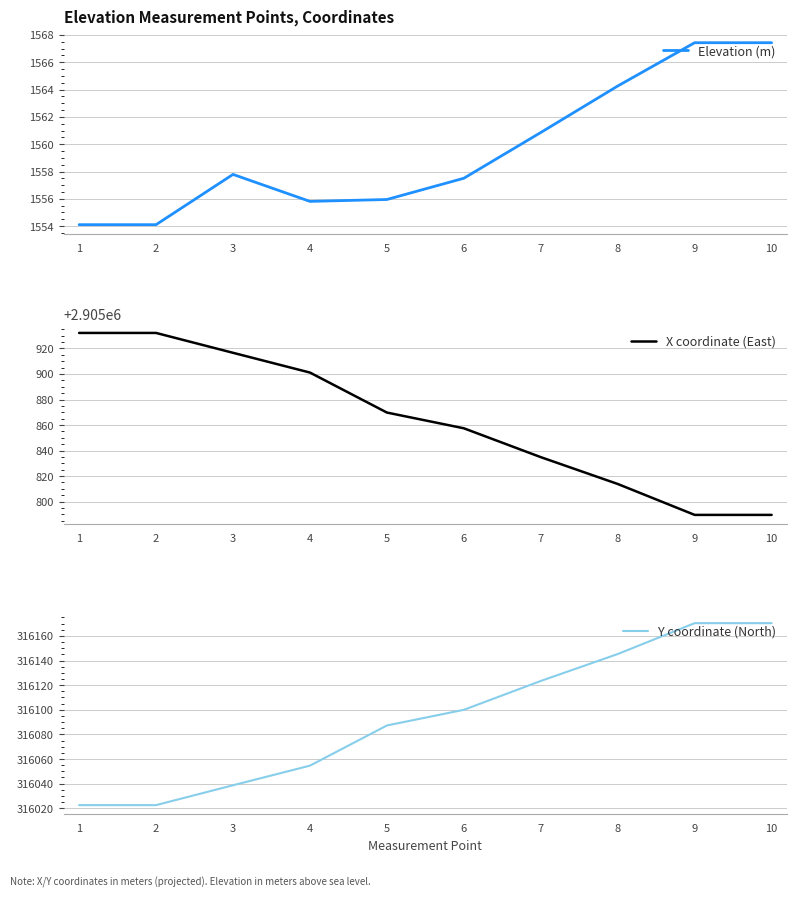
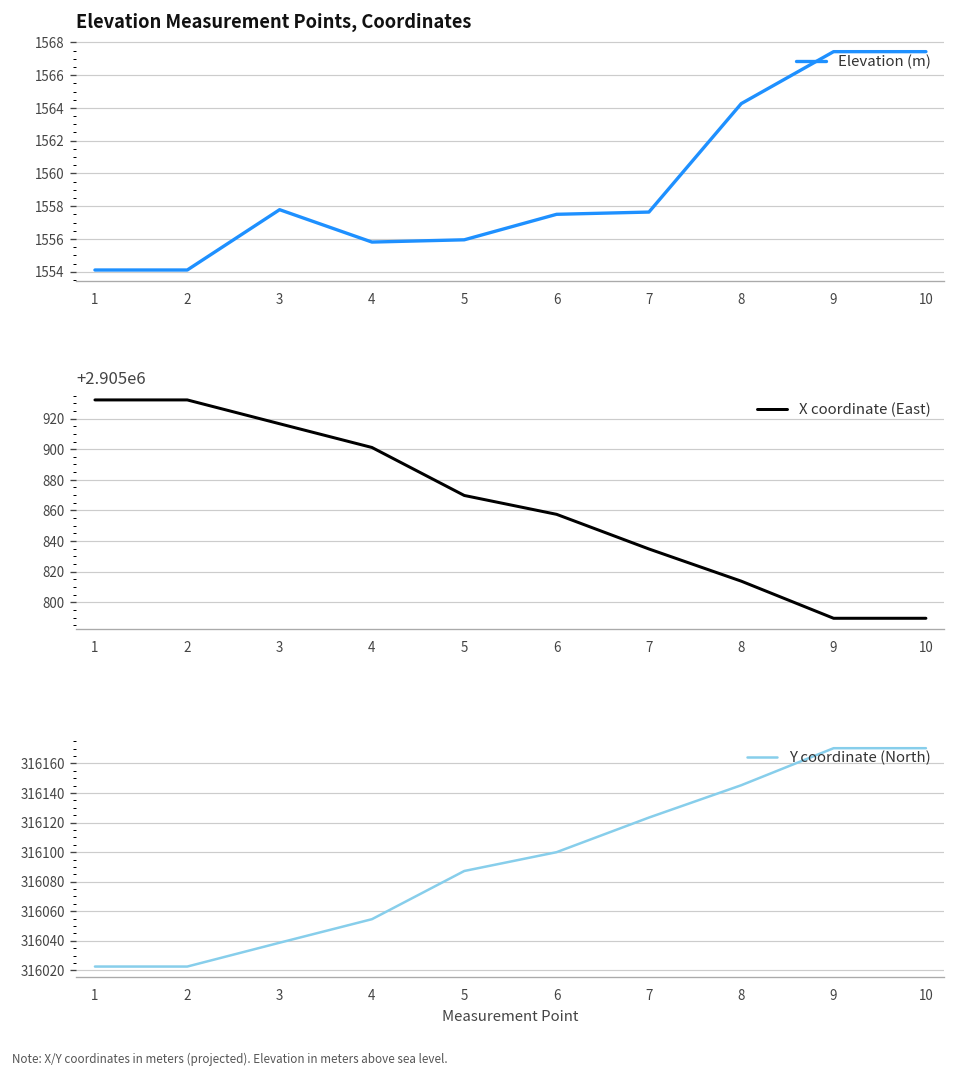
Elevation Measurement Points, Coordinates, 7: 1560.9 -> 1557.6
